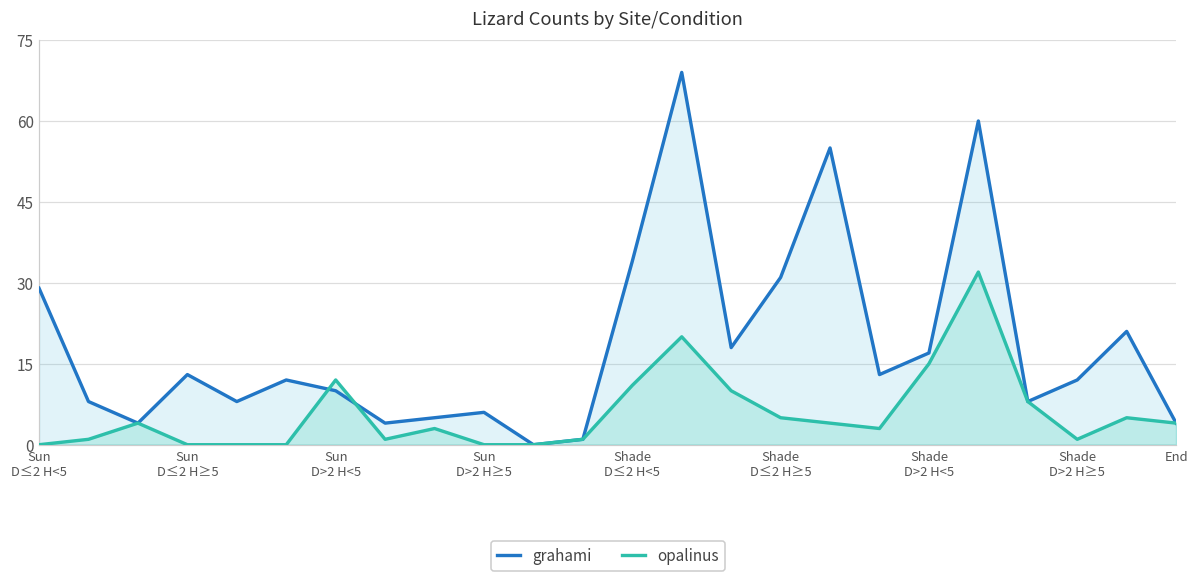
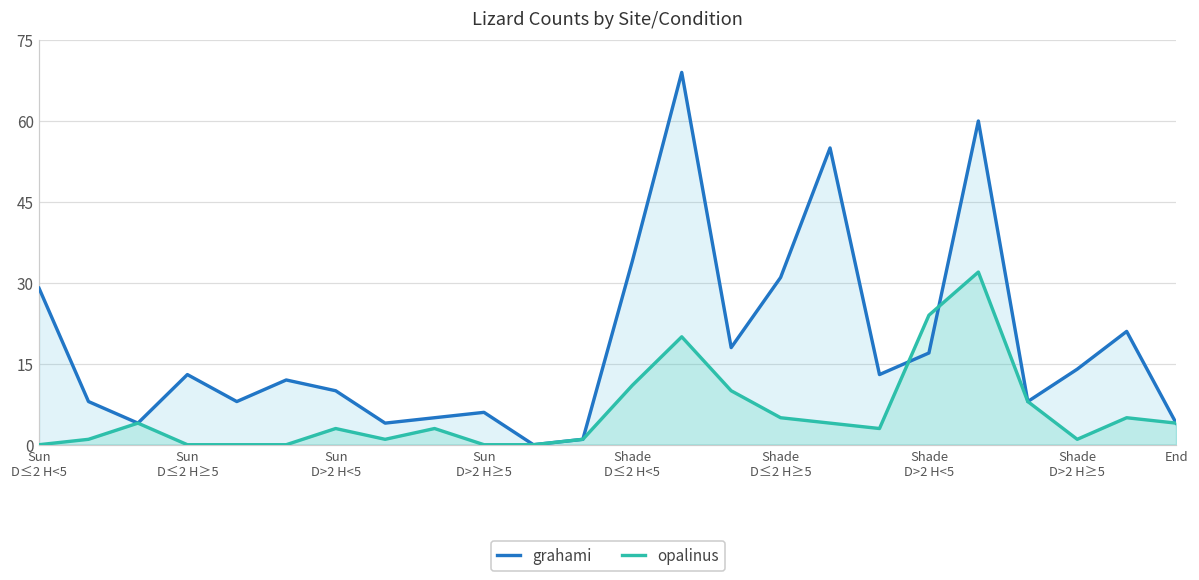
opalinus, Sun D>2 H<5: 12 -> 3
opalinus, Shade D>2 H<5: 15 -> 24
grahami, Shade D>2 H≥5: 12 -> 14
